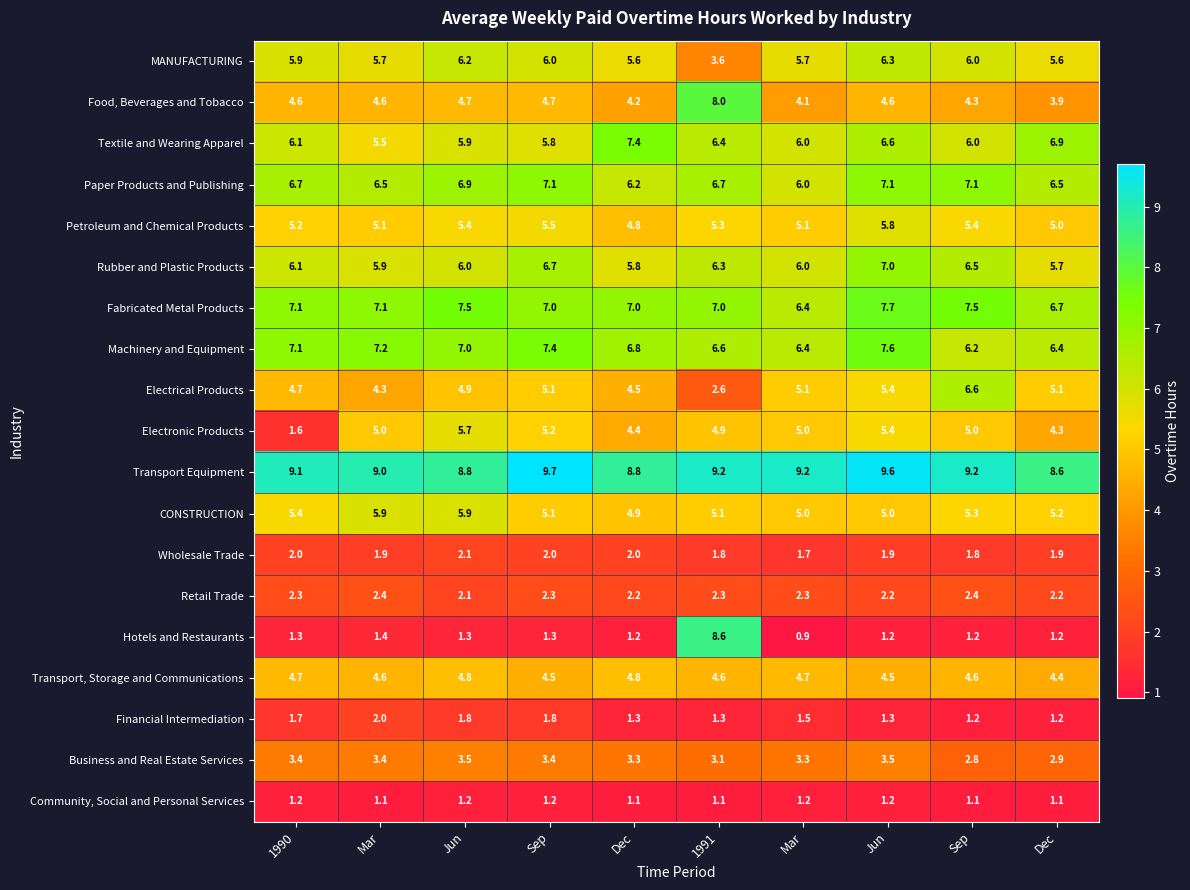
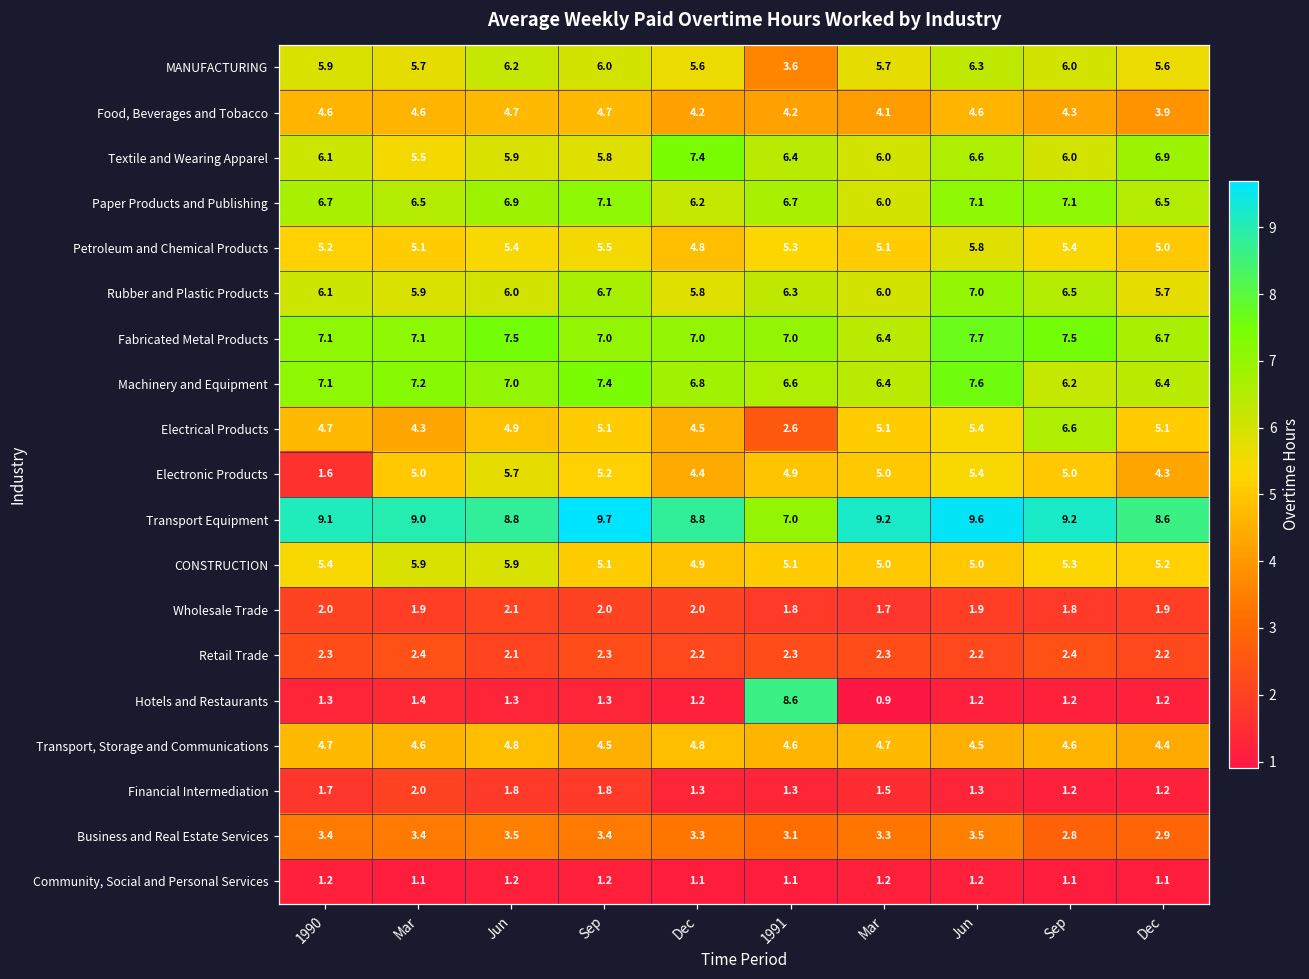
Food, Beverages and Tobacco, 1991: 8.0 -> 4.2
Transport Equipment, 1991: 9.2 -> 7.0
